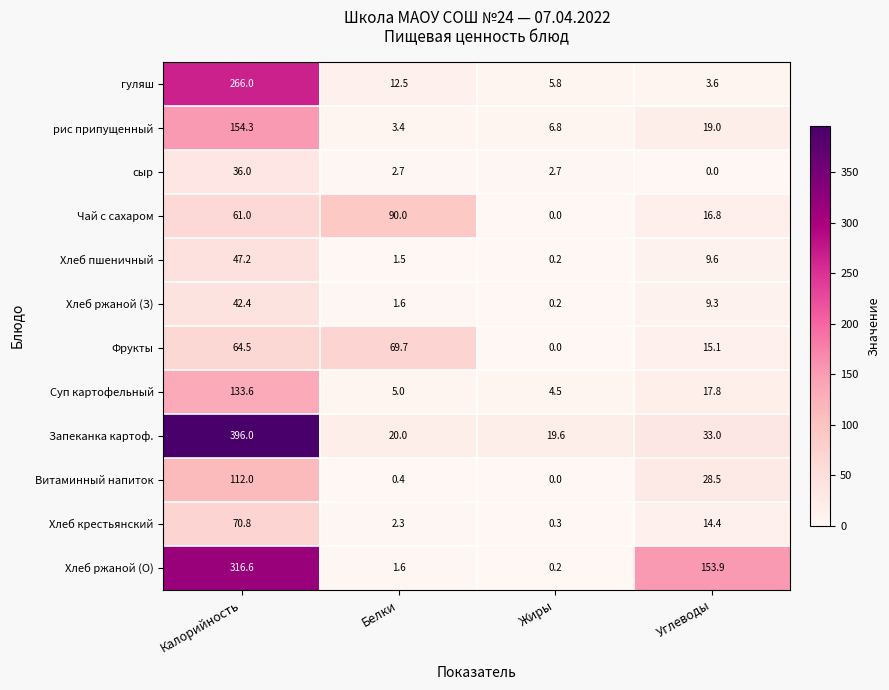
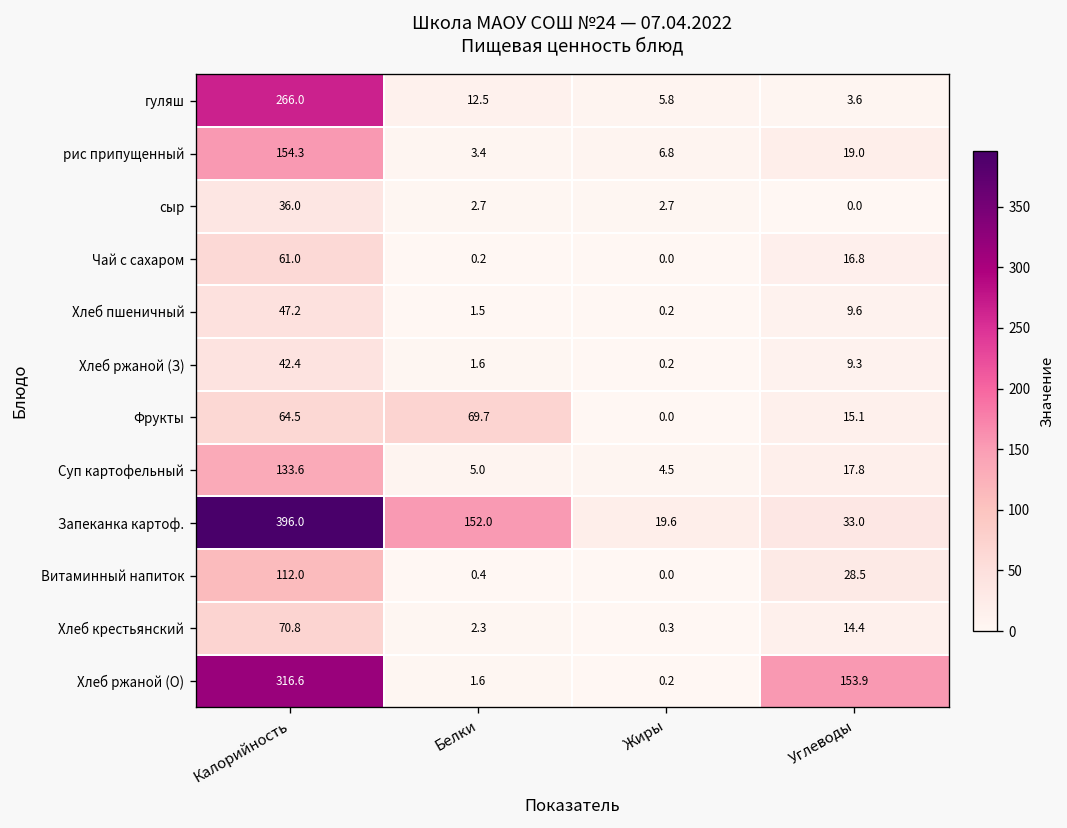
Чай с сахаром, Белки: 90.0 -> 0.2
Запеканка картоф., Белки: 20.0 -> 152.0
